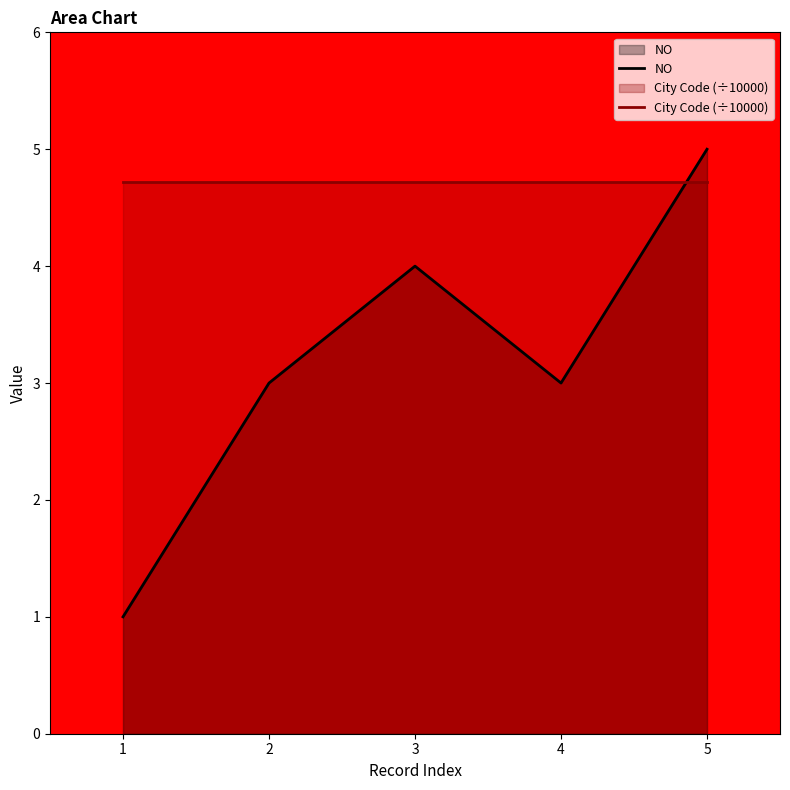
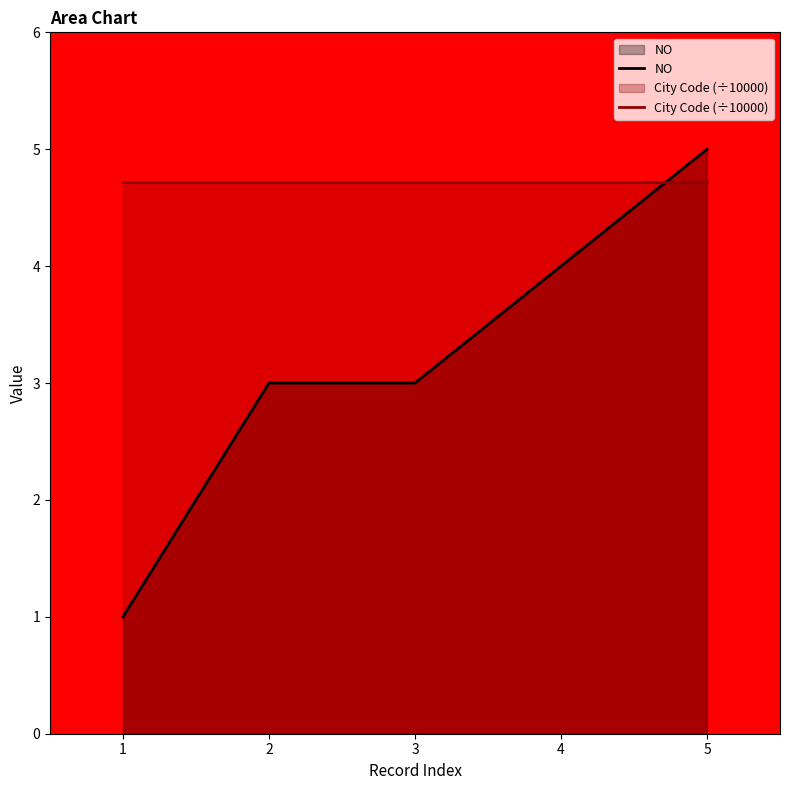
NO, 3: 4 -> 3
NO, 4: 3 -> 4
